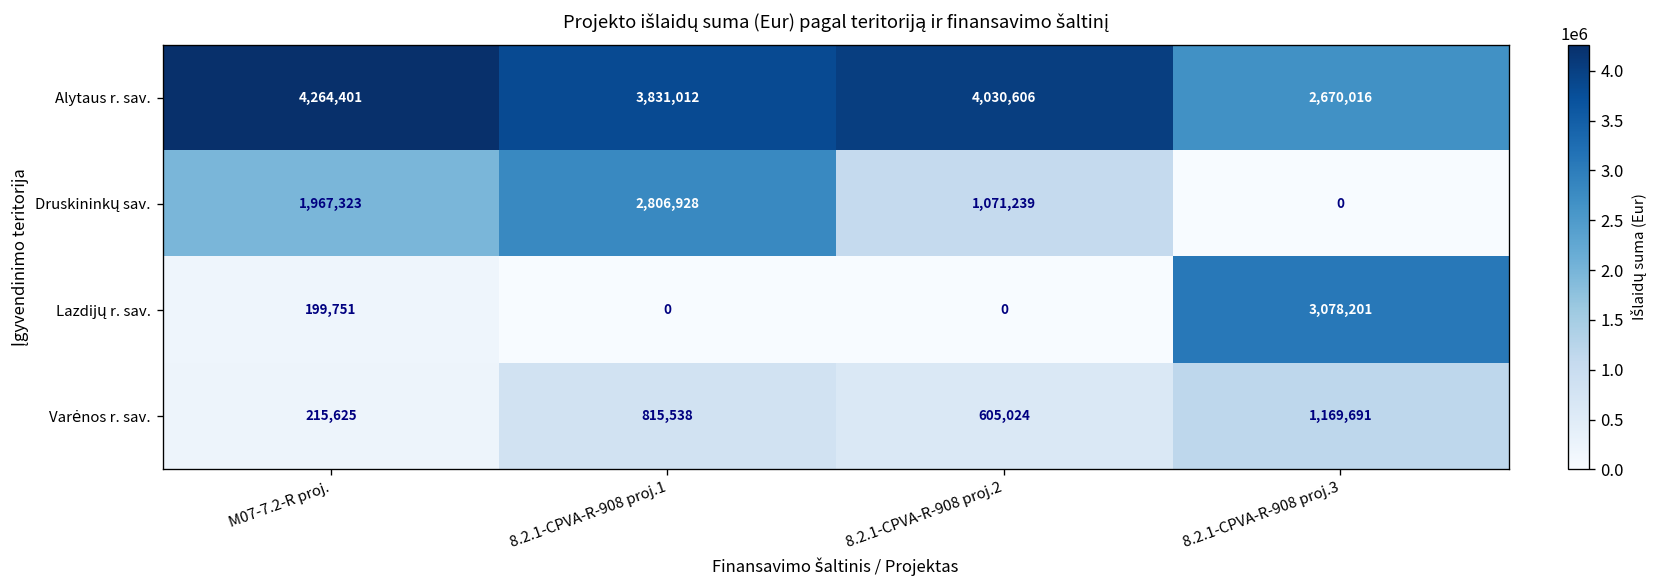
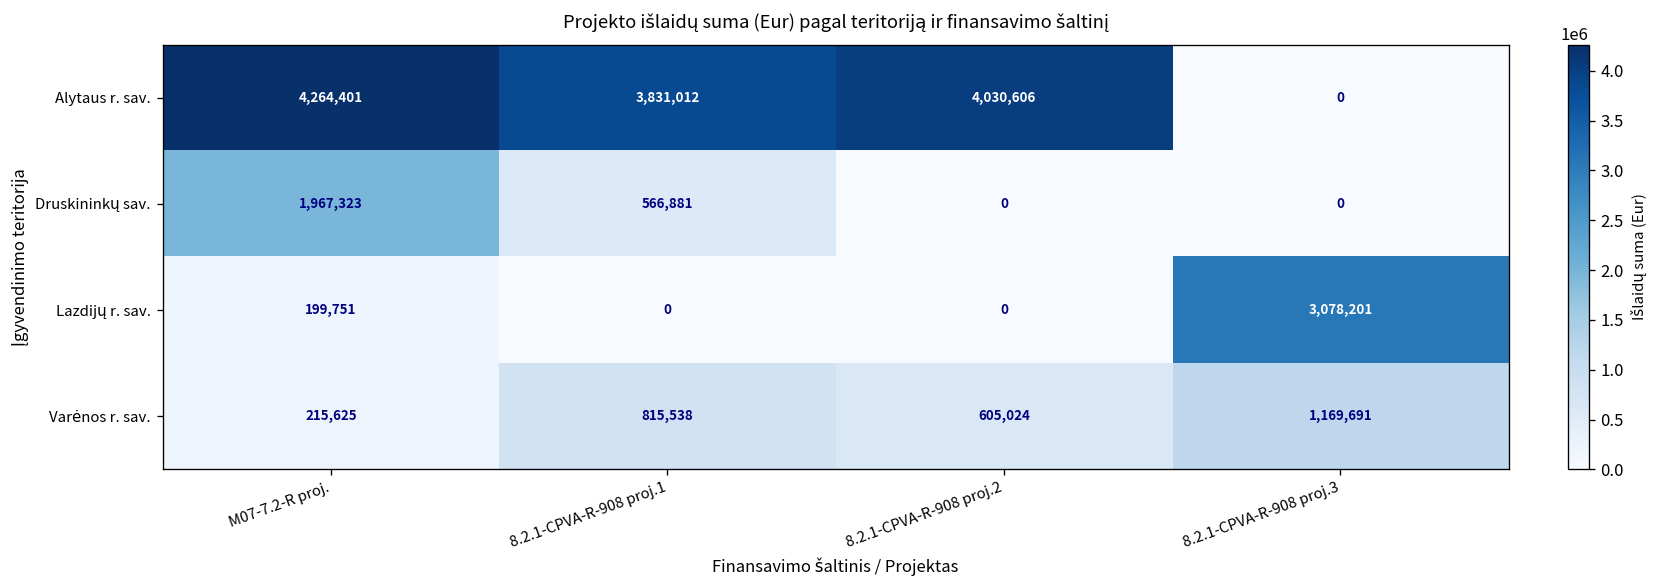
Alytaus r. sav., 8.2.1-CPVA-R-908 proj.3: 2,670,016 -> 0
Druskininkų sav., 8.2.1-CPVA-R-908 proj.1: 2,806,928 -> 566,881
Druskininkų sav., 8.2.1-CPVA-R-908 proj.2: 1,071,239 -> 0
